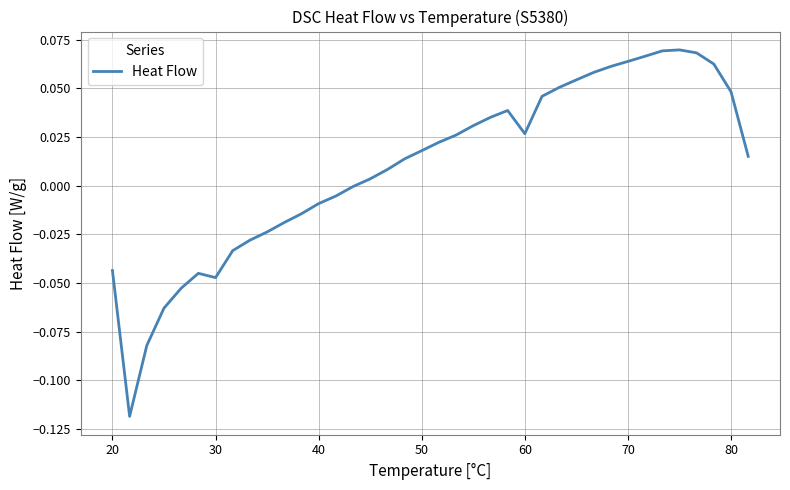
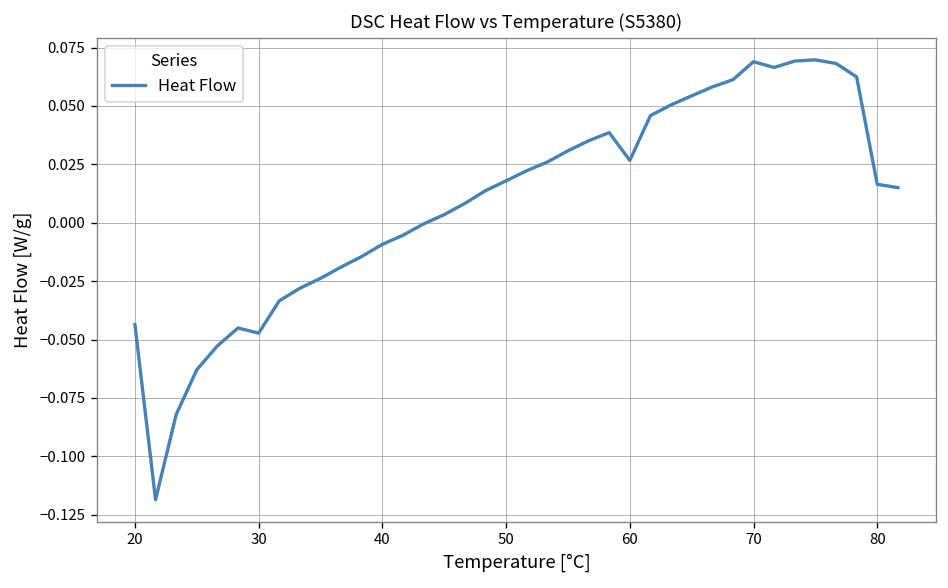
70: 0.064 -> 0.069
80: 0.048 -> 0.016
